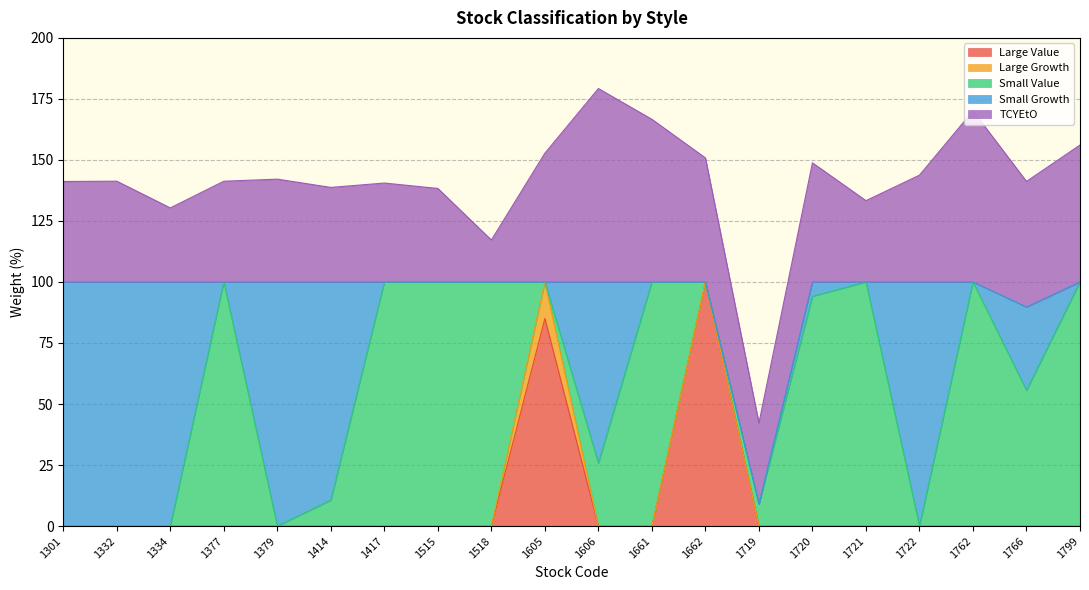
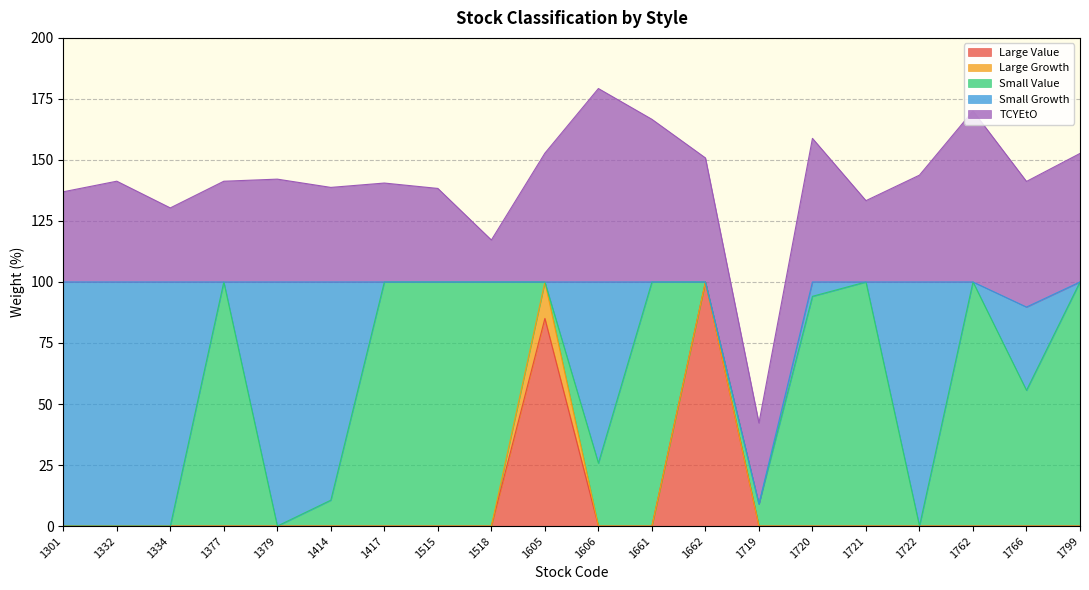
TCYEtO, 1301: 141 -> 137
TCYEtO, 1720: 149 -> 159
TCYEtO, 1799: 156 -> 153
